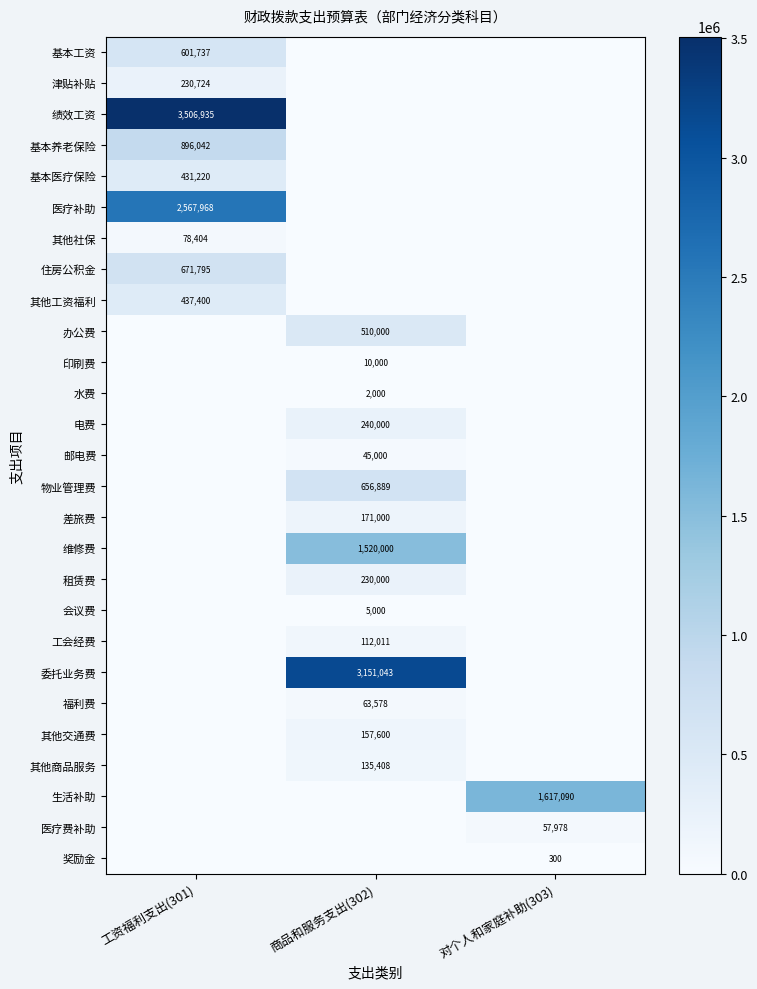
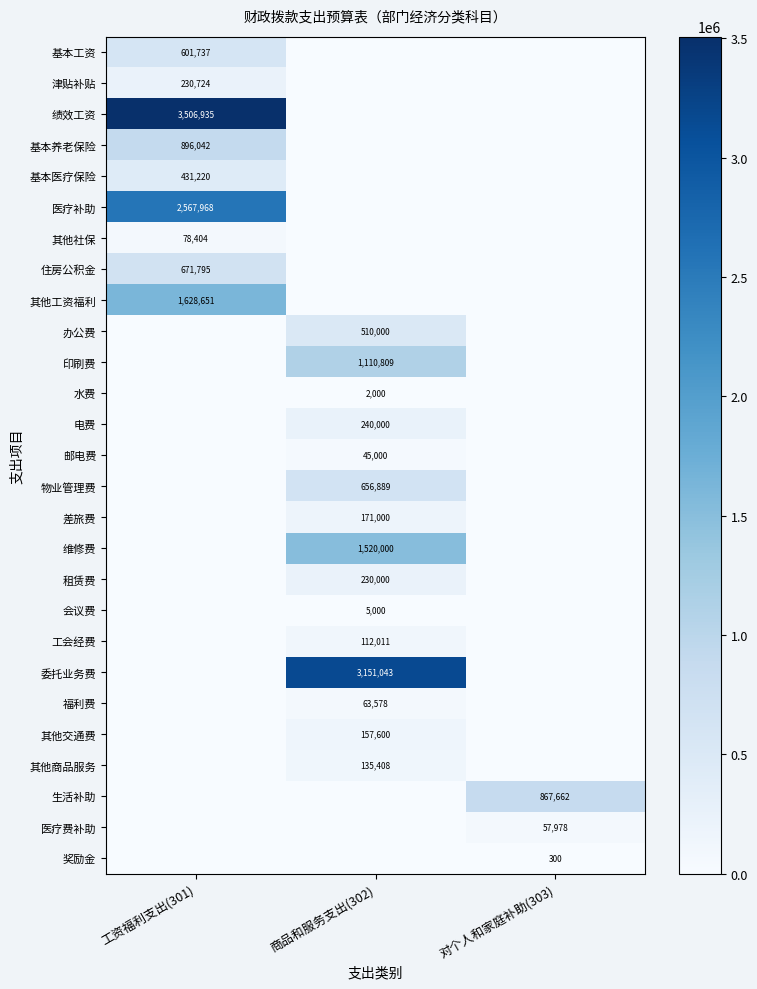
其他工资福利, 工资福利支出(301): 437,400 -> 1,628,651
印刷费, 商品和服务支出(302): 10,000 -> 1,110,809
生活补助, 对个人和家庭补助(303): 1,617,090 -> 867,662
